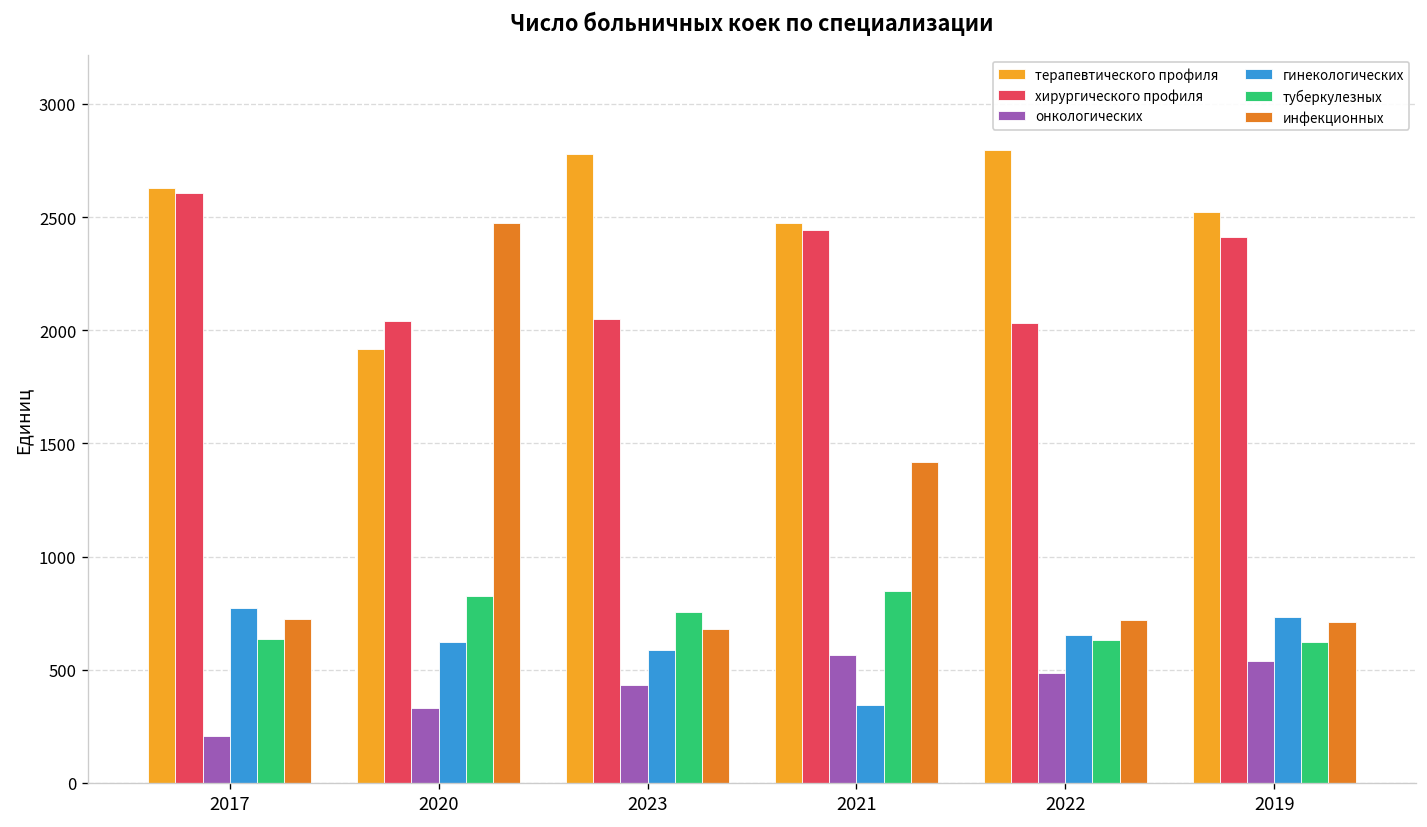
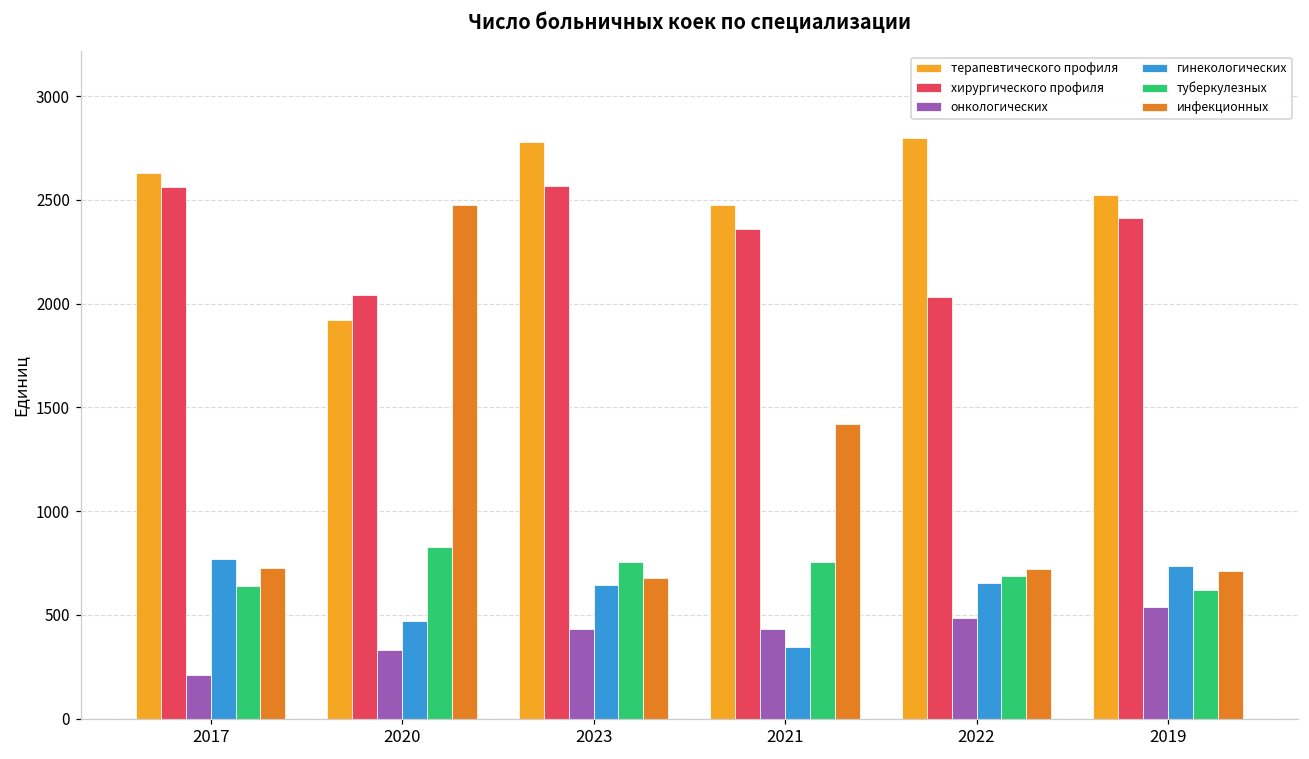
хирургического профиля, 2017: 2610 -> 2560
гинекологических, 2020: 620 -> 470
хирургического профиля, 2023: 2050 -> 2570
гинекологических, 2023: 590 -> 640
хирургического профиля, 2021: 2440 -> 2360
онкологических, 2021: 570 -> 430
туберкулезных, 2021: 850 -> 760
туберкулезных, 2022: 630 -> 690
